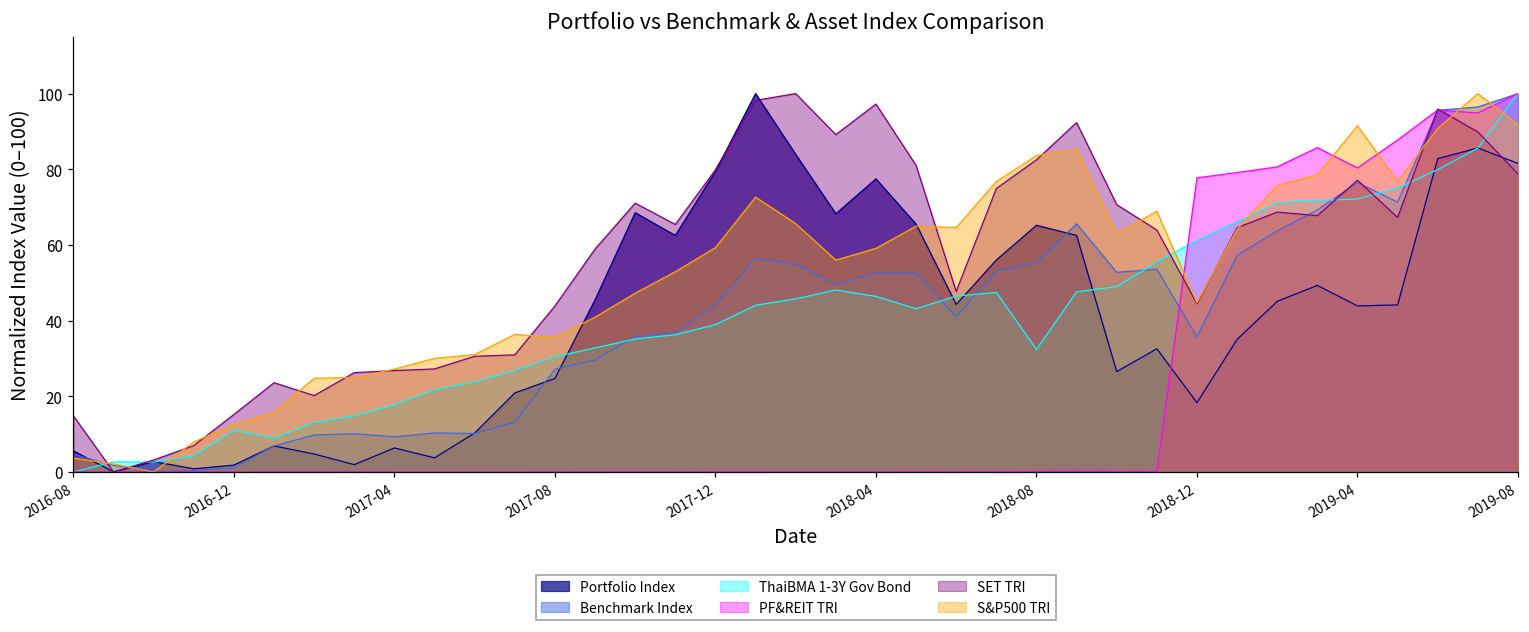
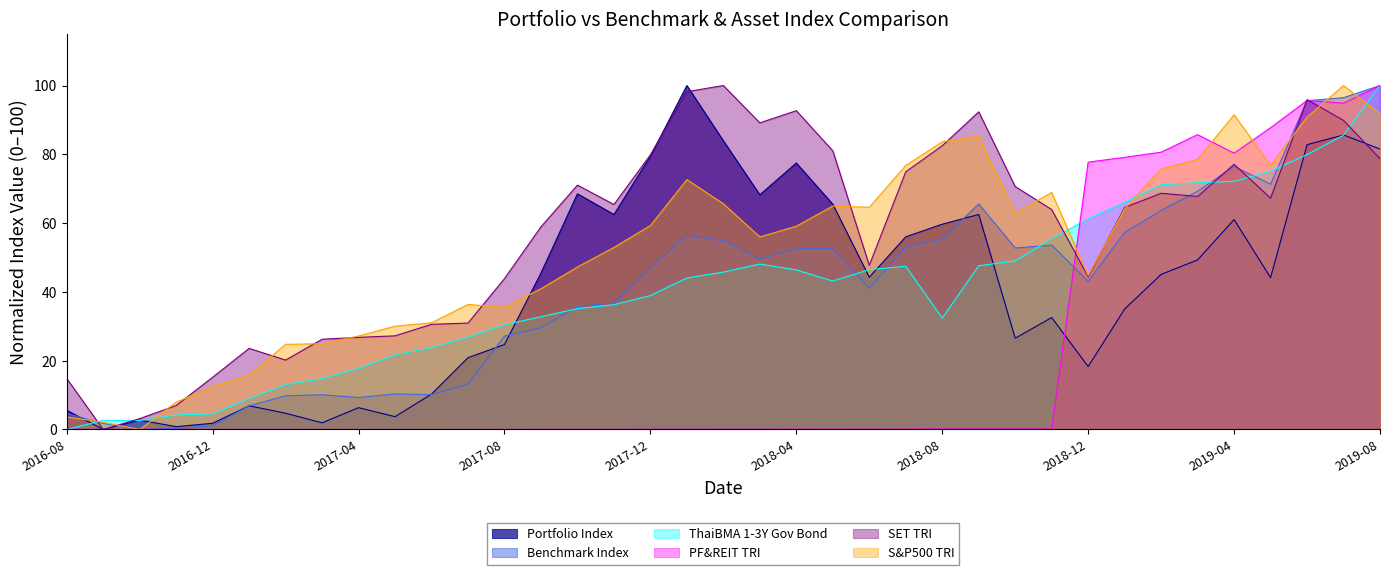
ThaiBMA 1-3Y Gov Bond, 2016-12: 11 -> 5
Benchmark Index, 2017-12: 44 -> 47
SET TRI, 2018-04: 97 -> 93
Portfolio Index, 2018-08: 65 -> 60
Benchmark Index, 2018-12: 36 -> 43
Portfolio Index, 2019-04: 44 -> 61
